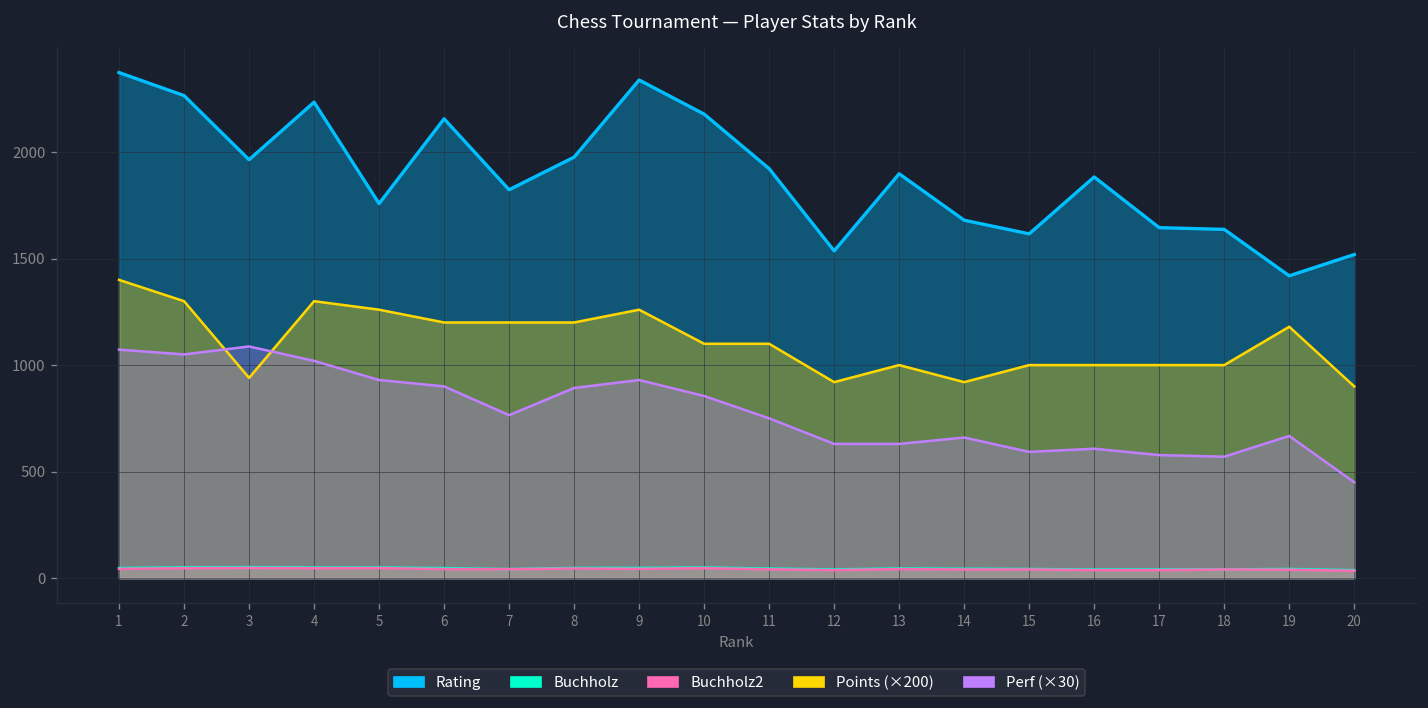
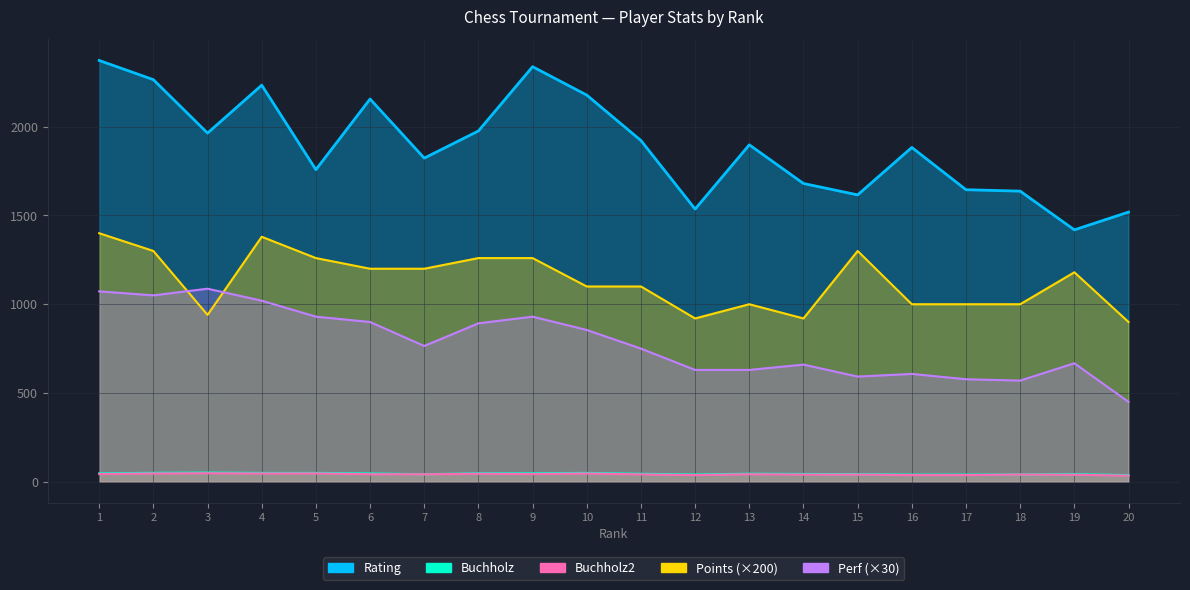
Points (×200), 4: 1300 -> 1380
Points (×200), 8: 1200 -> 1260
Points (×200), 15: 1000 -> 1300
